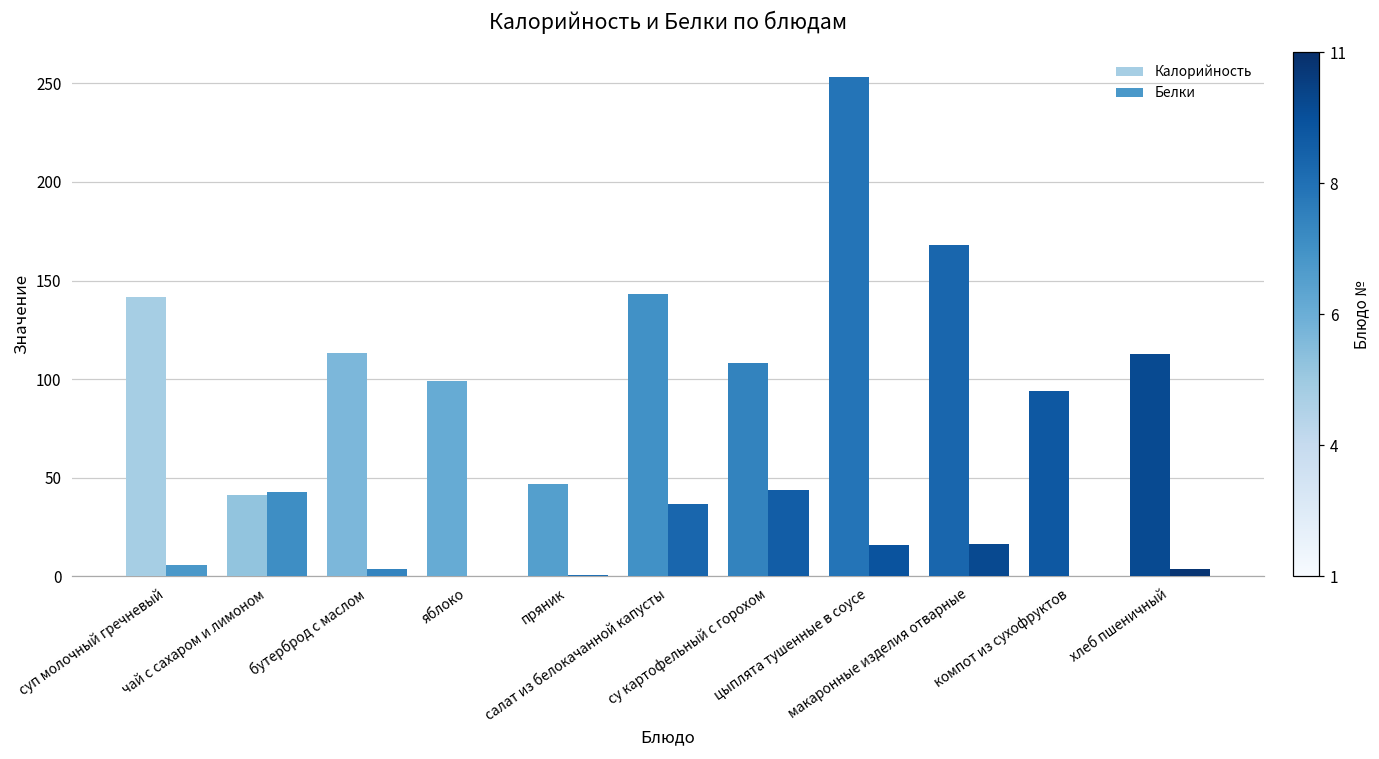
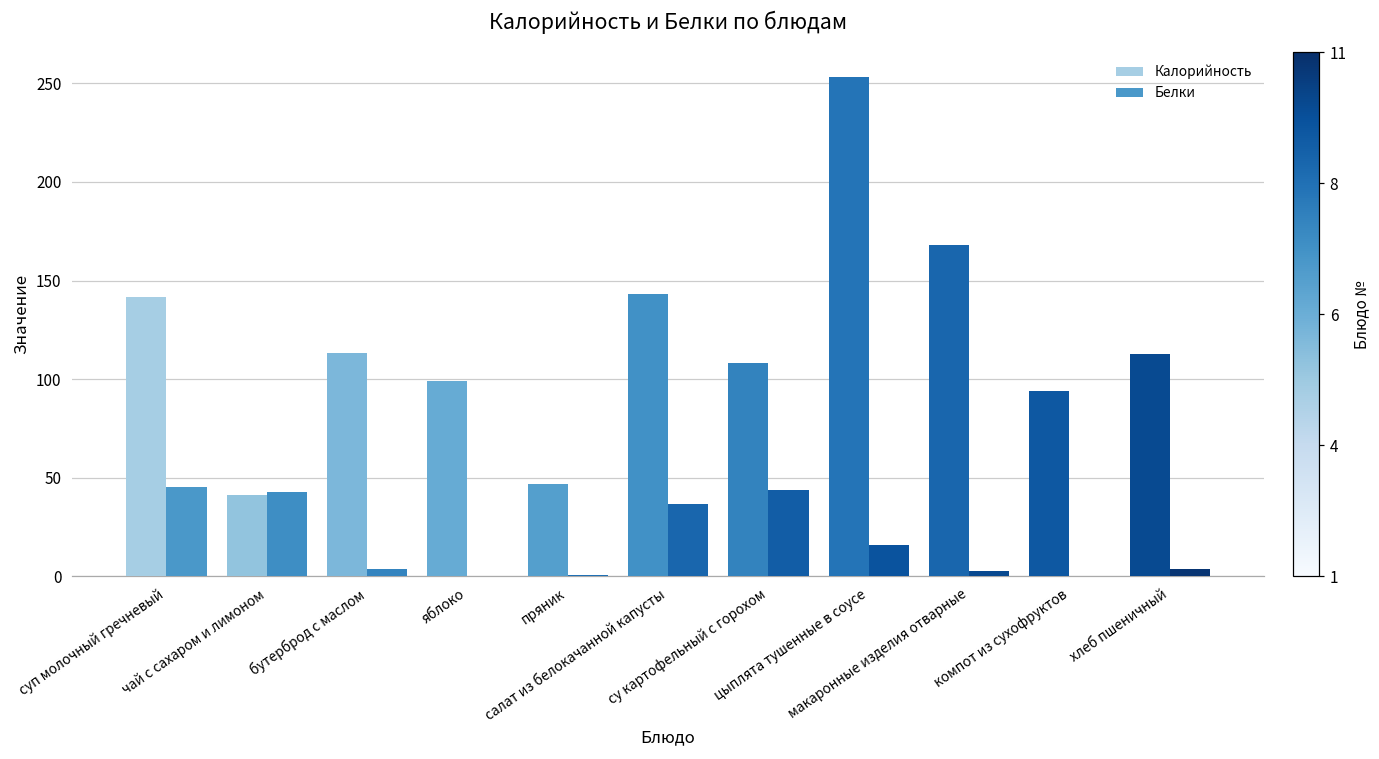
Белки, суп молочный гречневый: 6 -> 45
Белки, макаронные изделия отварные: 17 -> 3
